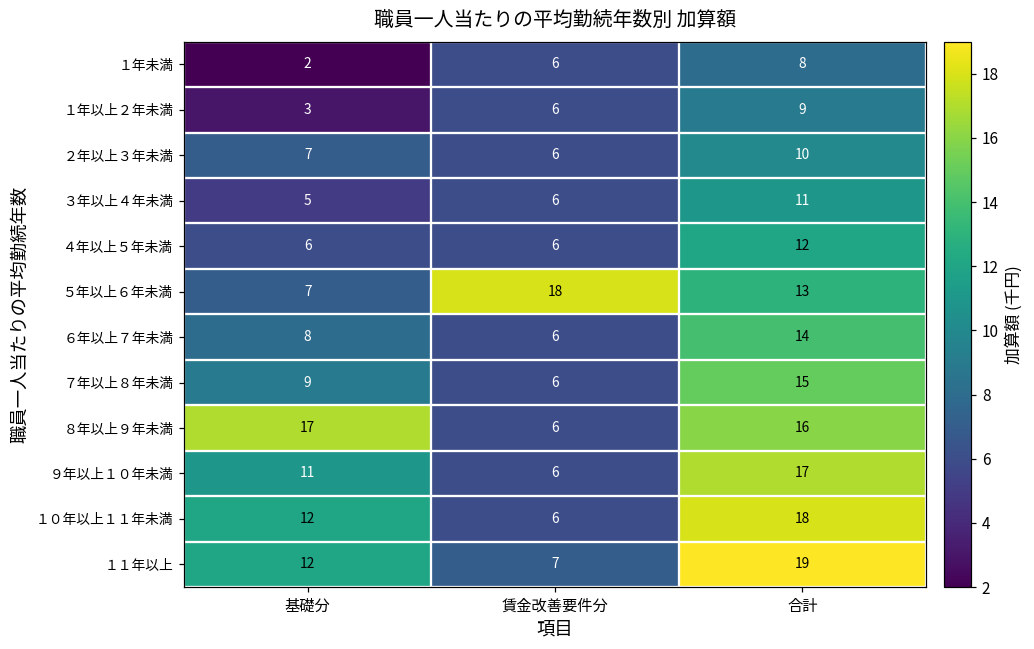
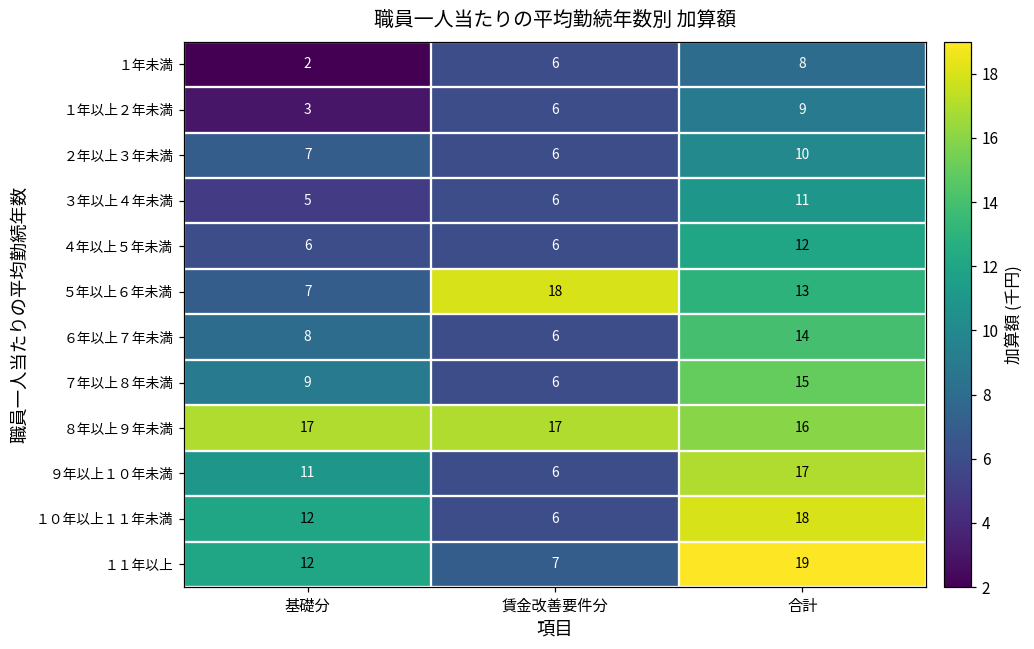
８年以上９年未満, 賃金改善要件分: 6 -> 17
